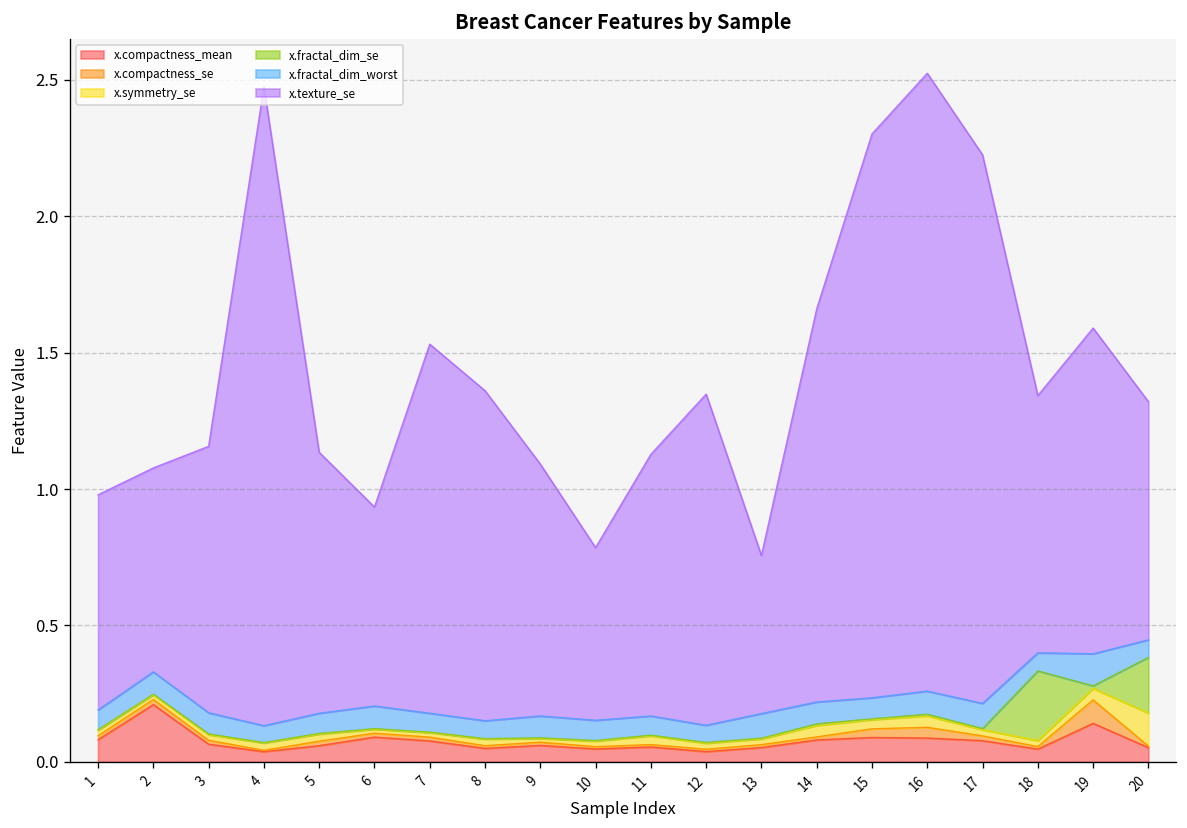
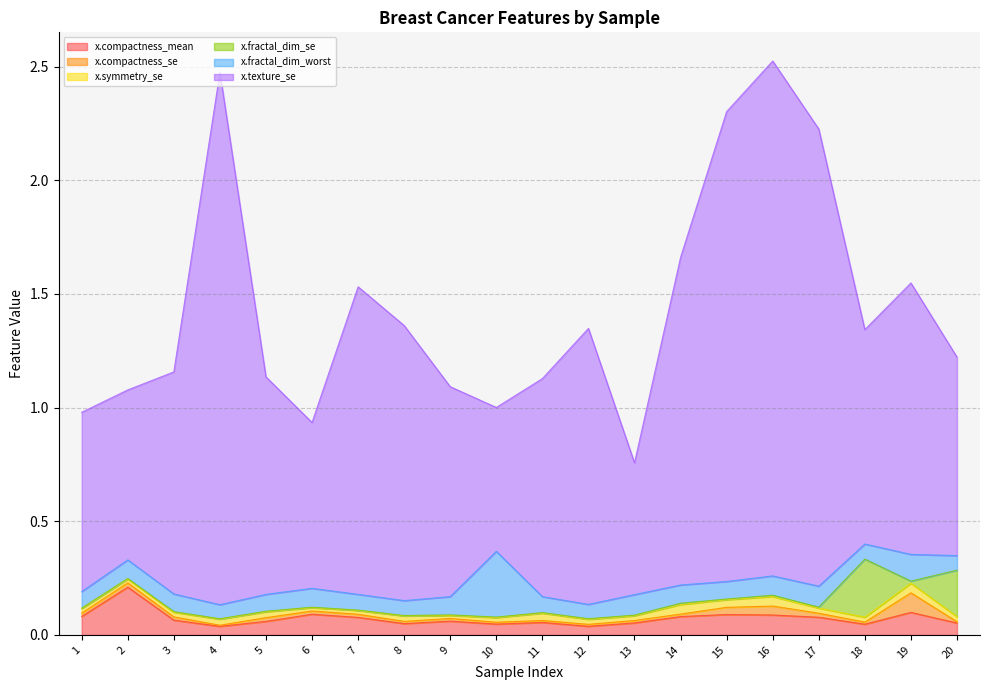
x.fractal_dim_worst, 10: 0.07 -> 0.29
x.compactness_mean, 19: 0.14 -> 0.10
x.symmetry_se, 20: 0.12 -> 0.02
